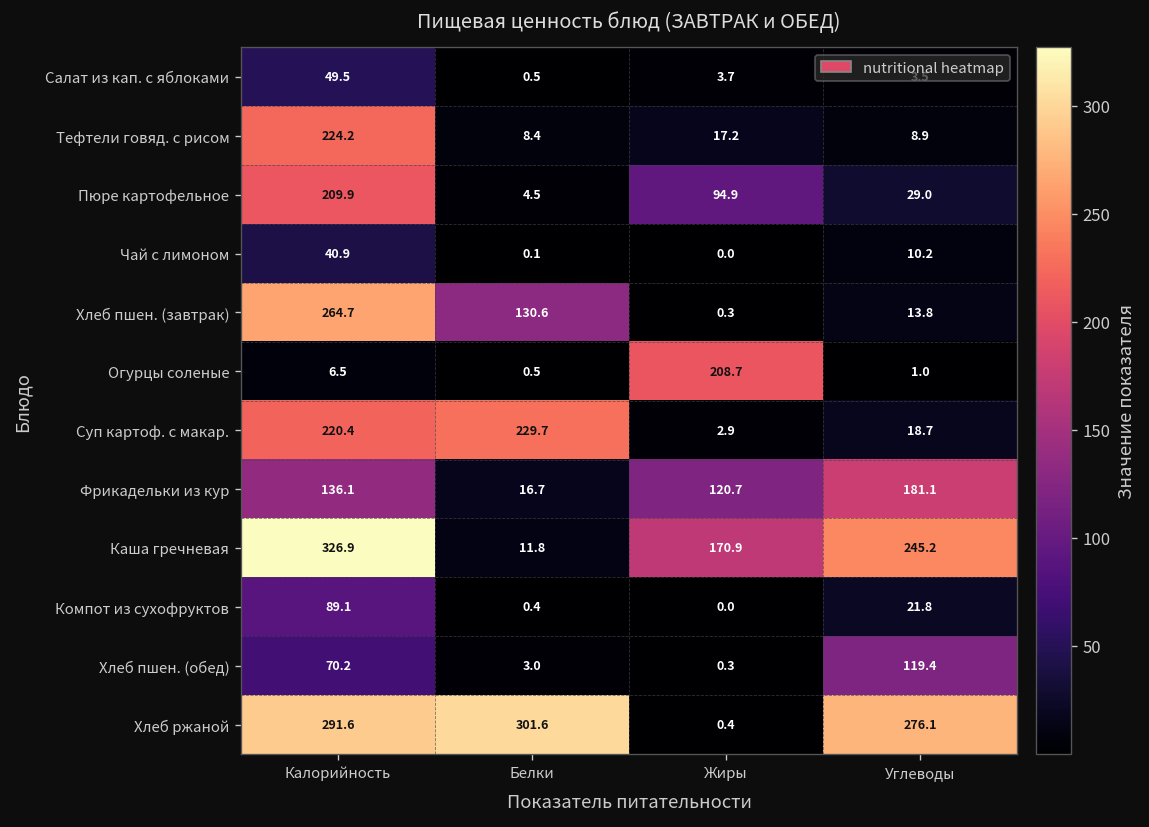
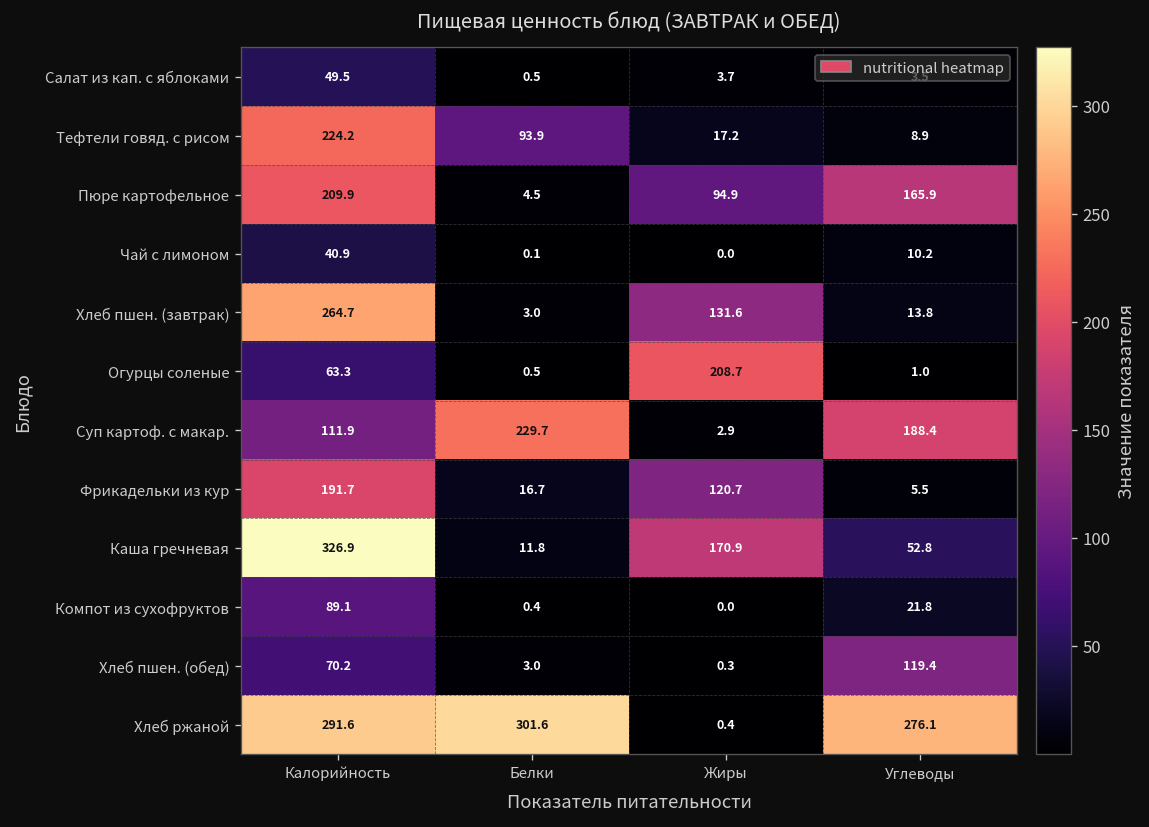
Тефтели говяд. с рисом, Белки: 8.4 -> 93.9
Пюре картофельное, Углеводы: 29.0 -> 165.9
Хлеб пшен. (завтрак), Белки: 130.6 -> 3.0
Хлеб пшен. (завтрак), Жиры: 0.3 -> 131.6
Огурцы соленые, Калорийность: 6.5 -> 63.3
Суп картоф. с макар., Калорийность: 220.4 -> 111.9
Суп картоф. с макар., Углеводы: 18.7 -> 188.4
Фрикадельки из кур, Калорийность: 136.1 -> 191.7
Фрикадельки из кур, Углеводы: 181.1 -> 5.5
Каша гречневая, Углеводы: 245.2 -> 52.8
